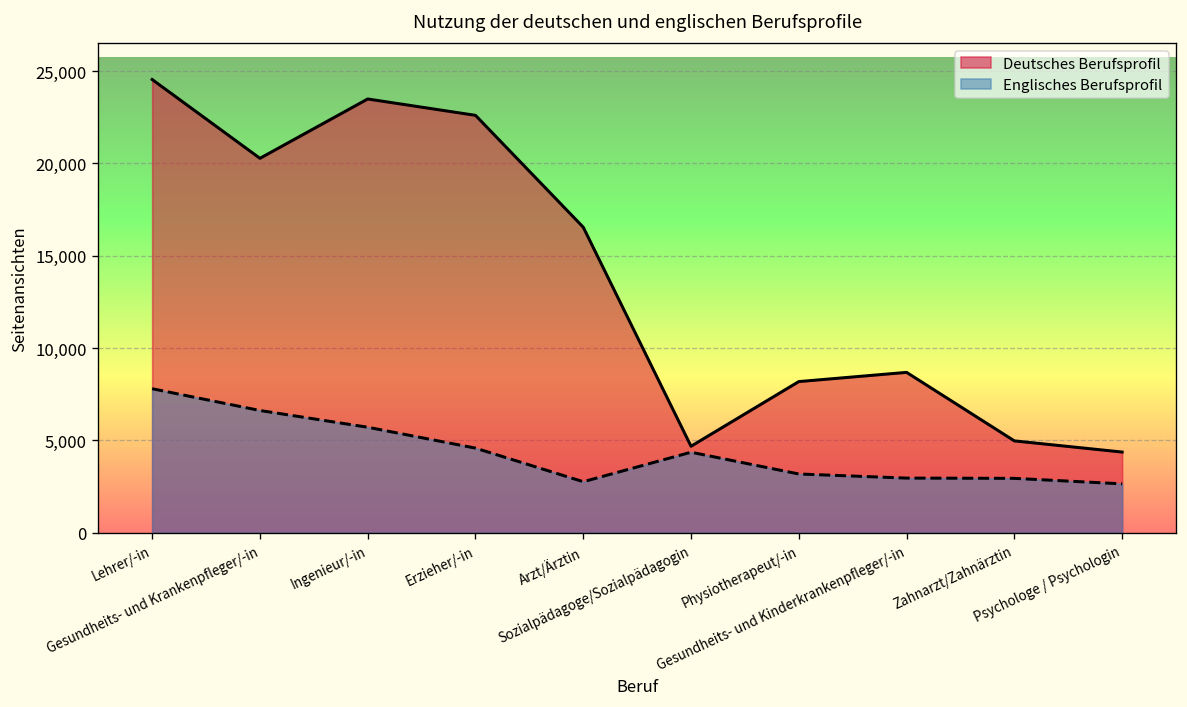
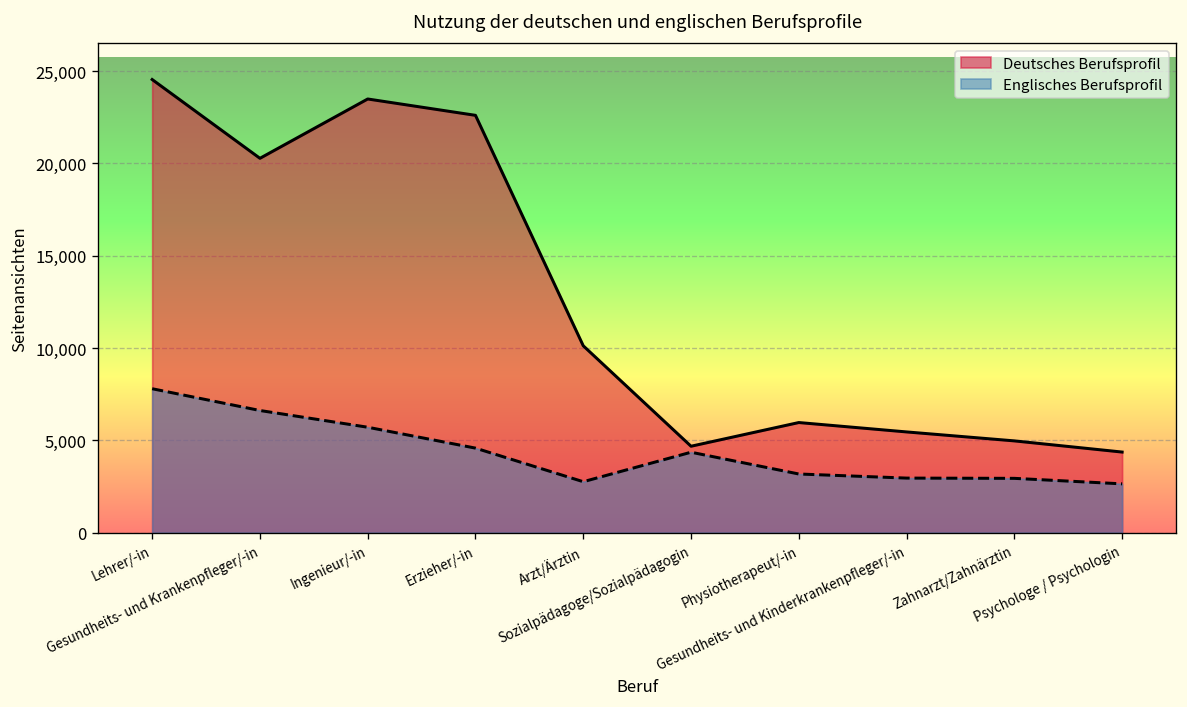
Deutsches Berufsprofil, Arzt/Ärztin: 16,500 -> 10,100
Deutsches Berufsprofil, Physiotherapeut/-in: 8,200 -> 6,000
Deutsches Berufsprofil, Gesundheits- und Kinderkrankenpfleger/-in: 8,700 -> 5,500
